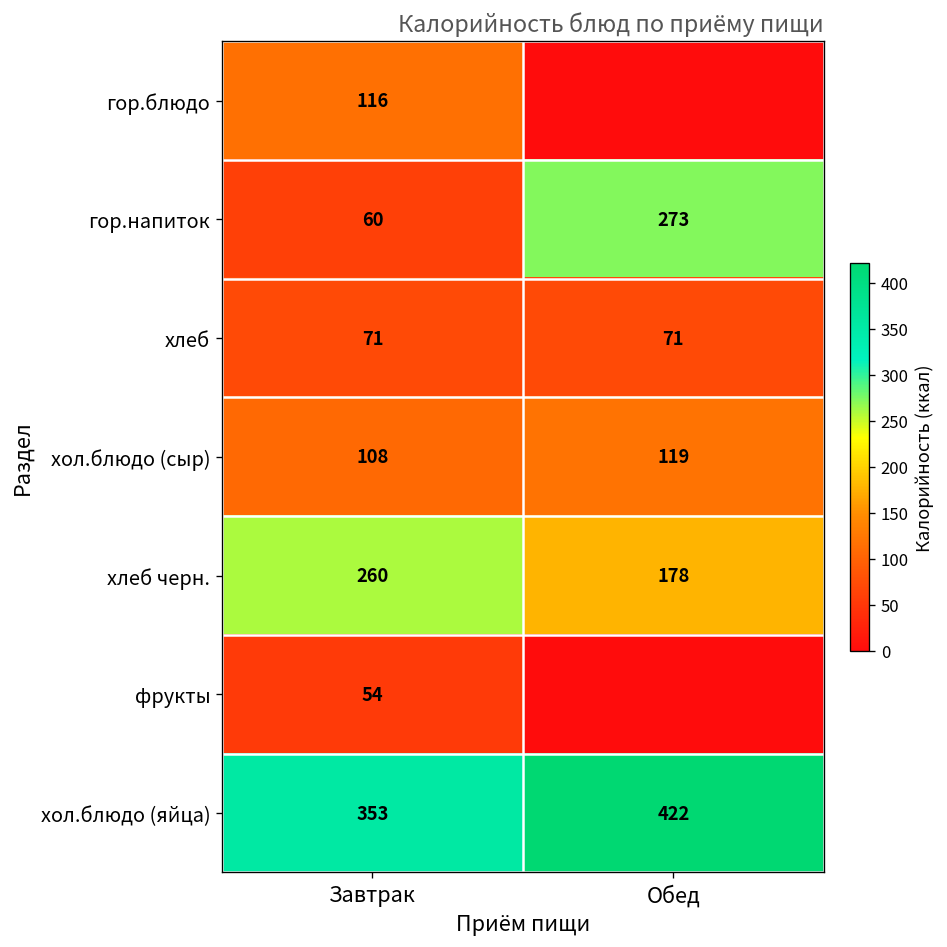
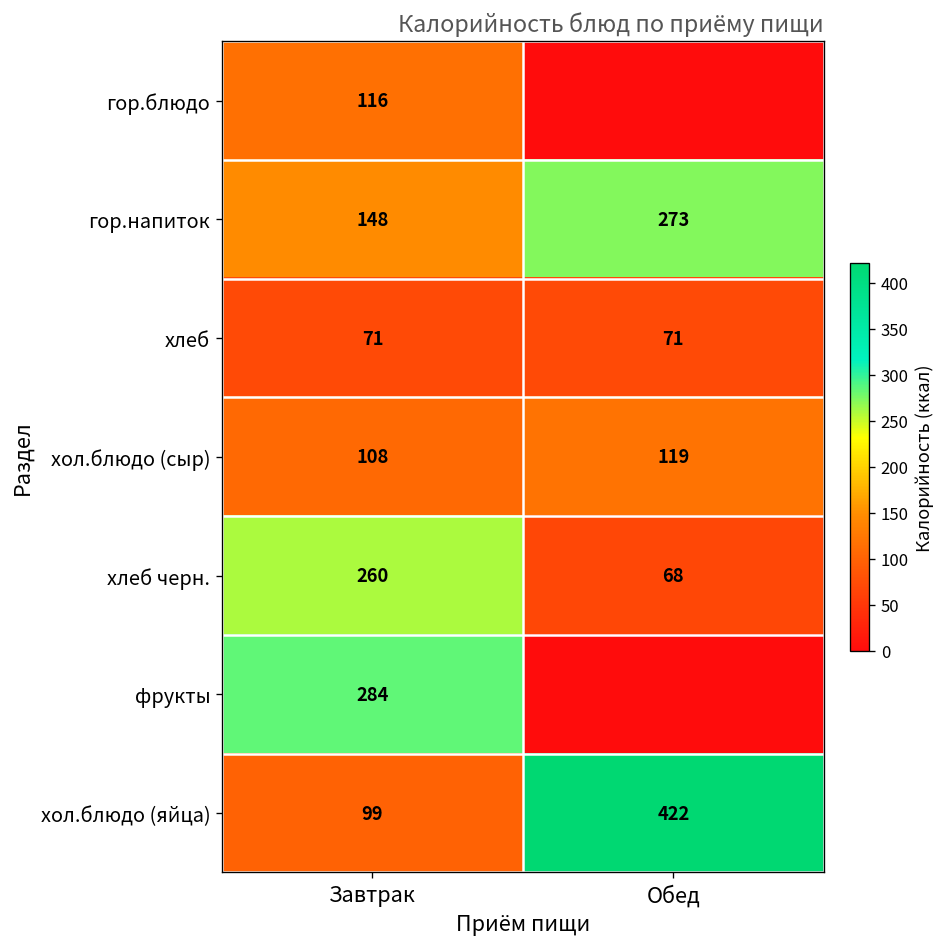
гор.напиток, Завтрак: 60 -> 148
хлеб черн., Обед: 178 -> 68
фрукты, Завтрак: 54 -> 284
хол.блюдо (яйца), Завтрак: 353 -> 99
